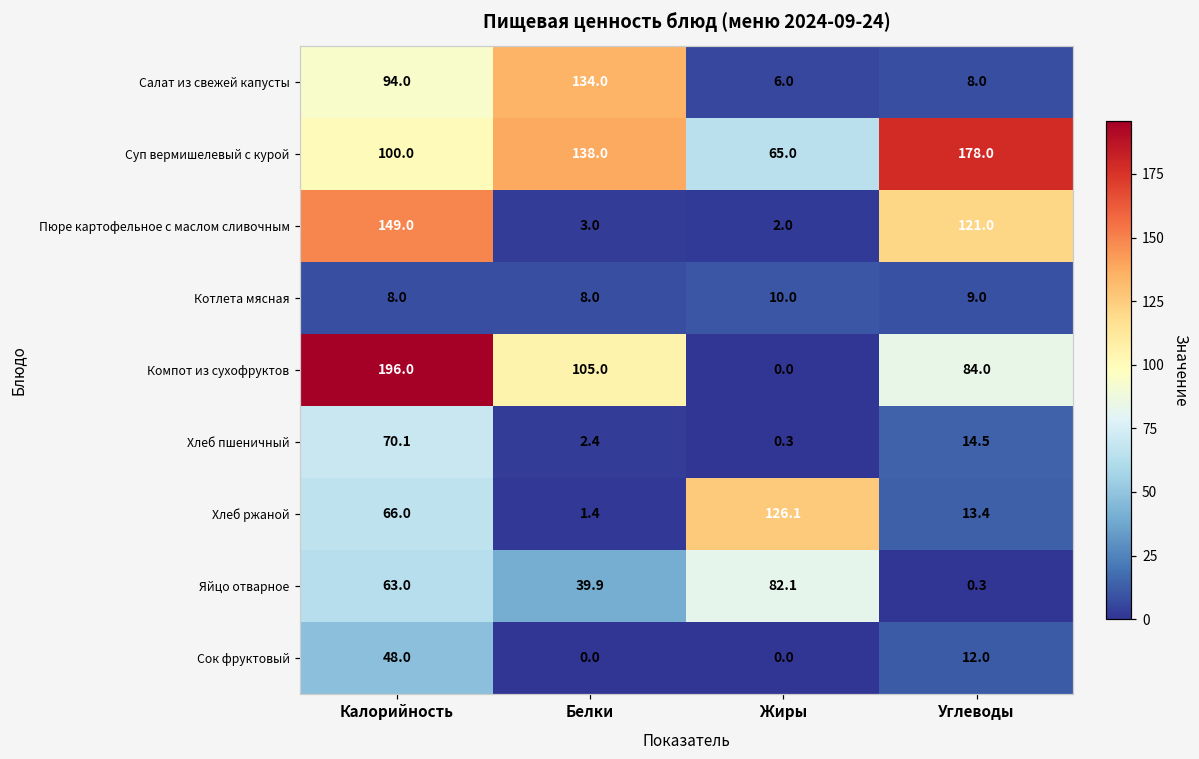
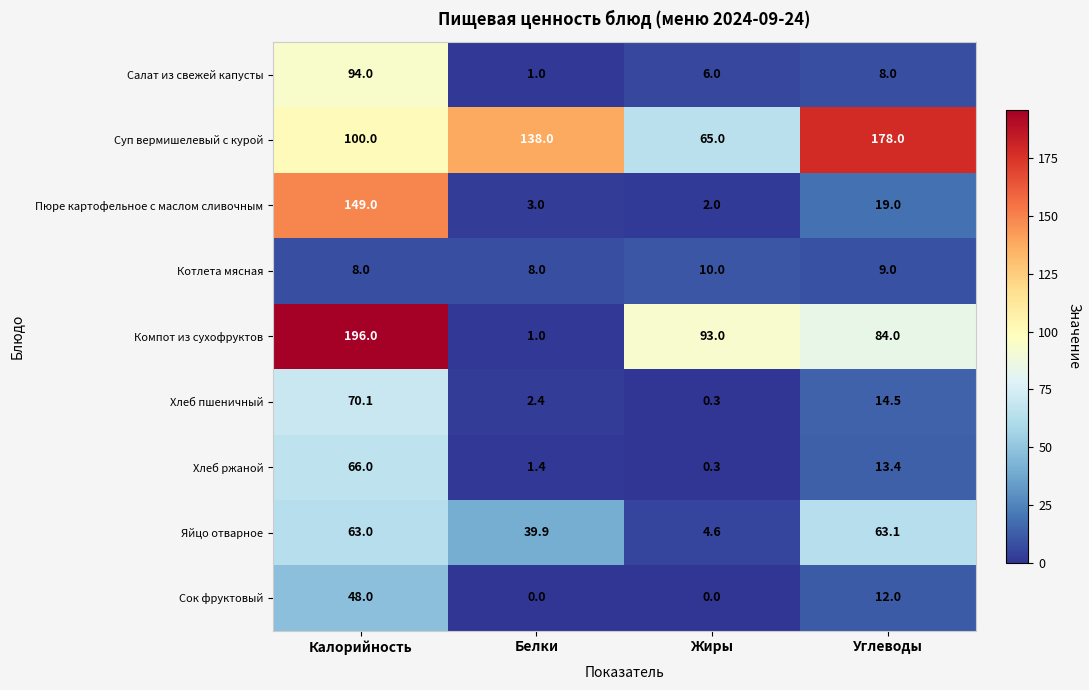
Салат из свежей капусты, Белки: 134.0 -> 1.0
Пюре картофельное с маслом сливочным, Углеводы: 121.0 -> 19.0
Компот из сухофруктов, Белки: 105.0 -> 1.0
Компот из сухофруктов, Жиры: 0.0 -> 93.0
Хлеб ржаной, Жиры: 126.1 -> 0.3
Яйцо отварное, Жиры: 82.1 -> 4.6
Яйцо отварное, Углеводы: 0.3 -> 63.1
